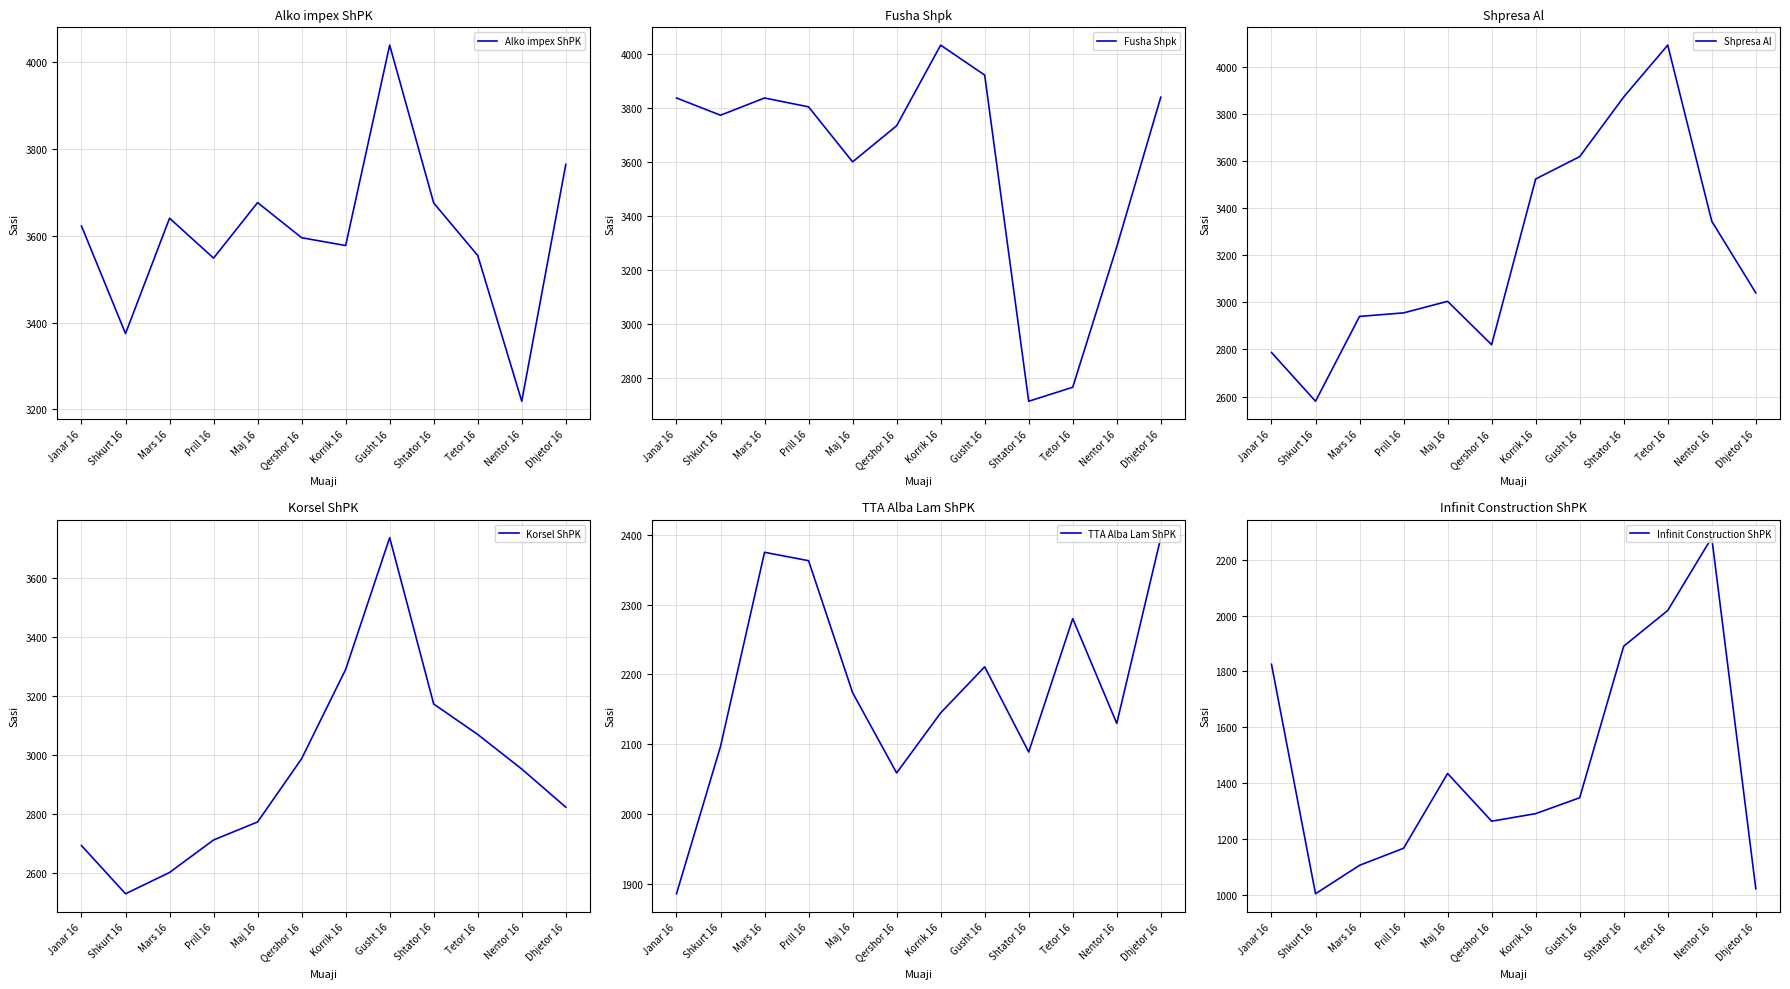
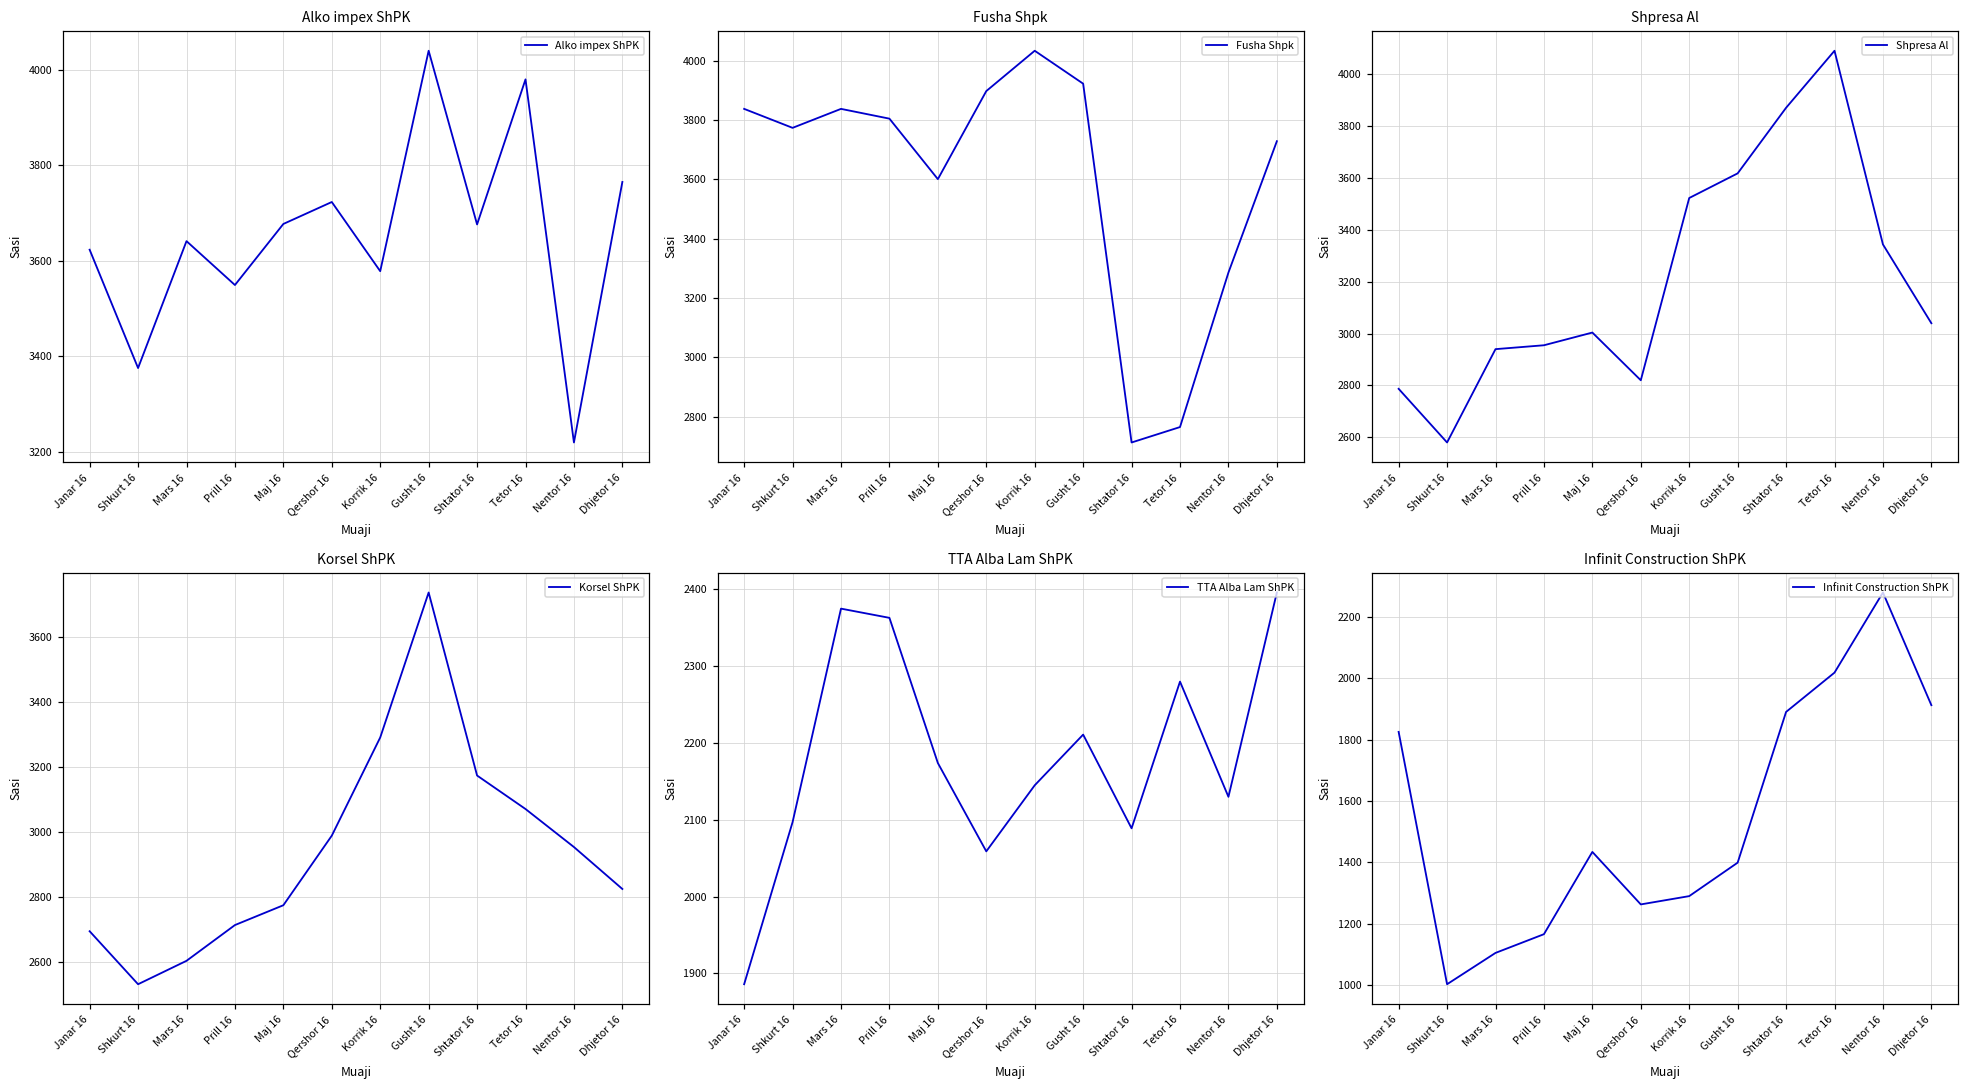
Alko impex ShPK, Qershor 16: 3600 -> 3720
Alko impex ShPK, Tetor 16: 3560 -> 3980
Fusha Shpk, Qershor 16: 3740 -> 3900
Fusha Shpk, Dhjetor 16: 3840 -> 3730
Infinit Construction ShPK, Gusht 16: 1350 -> 1400
Infinit Construction ShPK, Dhjetor 16: 1020 -> 1910
